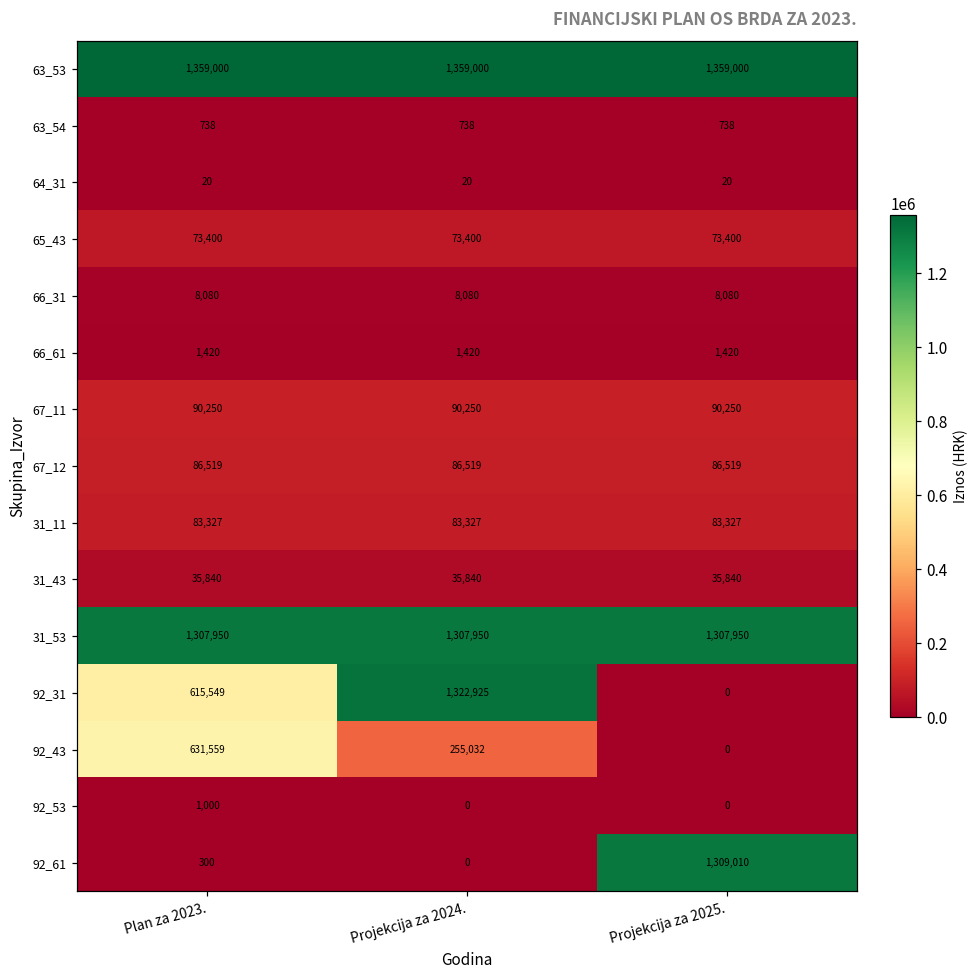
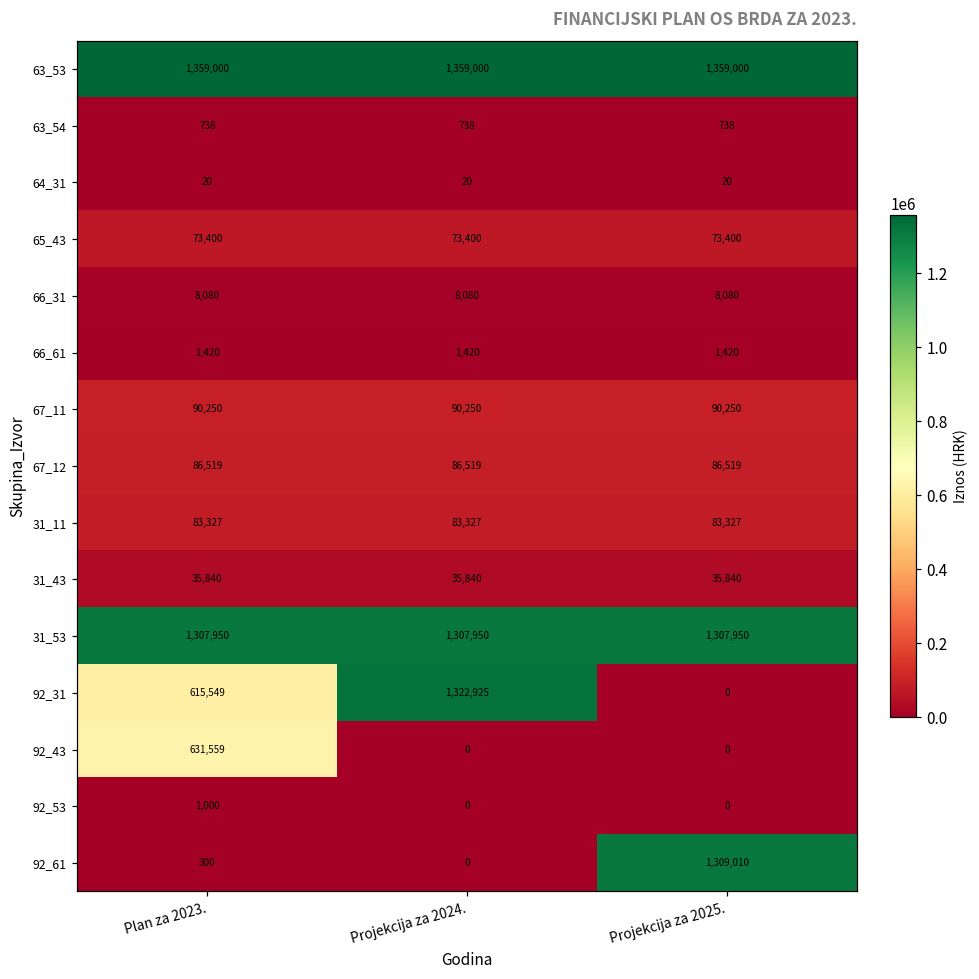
92_43, Projekcija za 2024.: 255,032 -> 0
